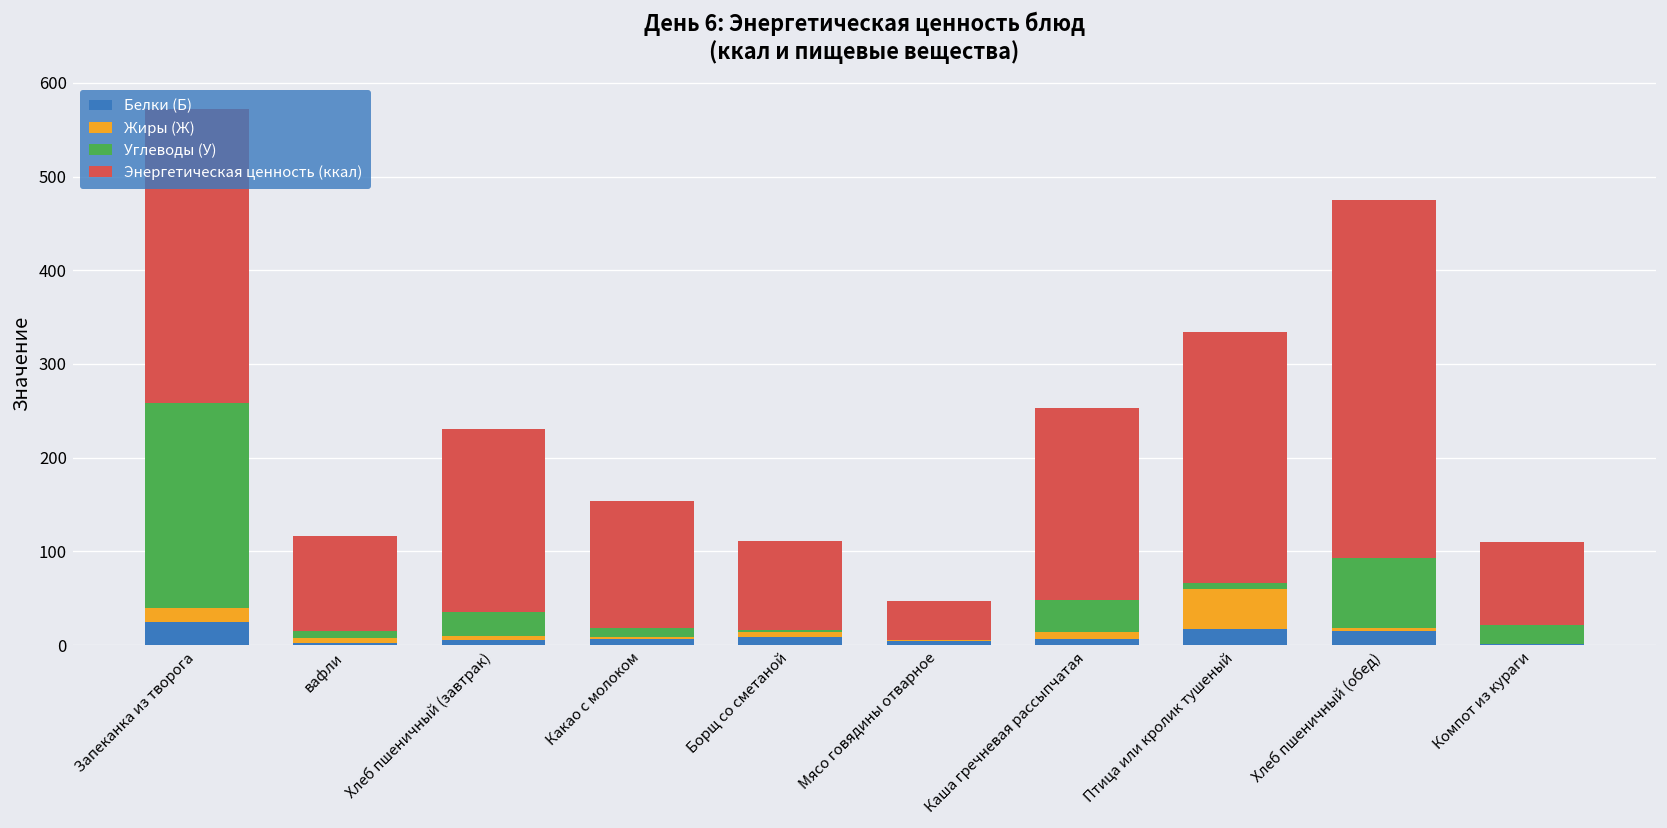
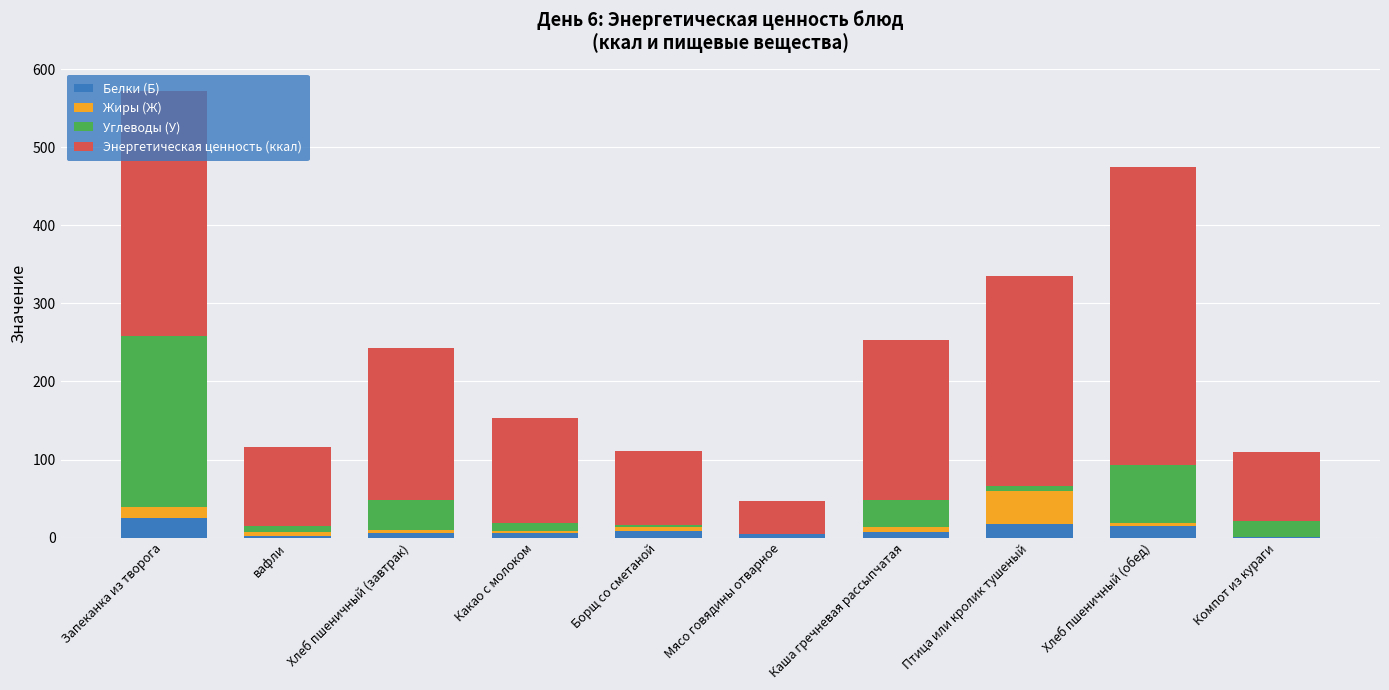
Углеводы (У), Хлеб пшеничный (завтрак): 30 -> 40
